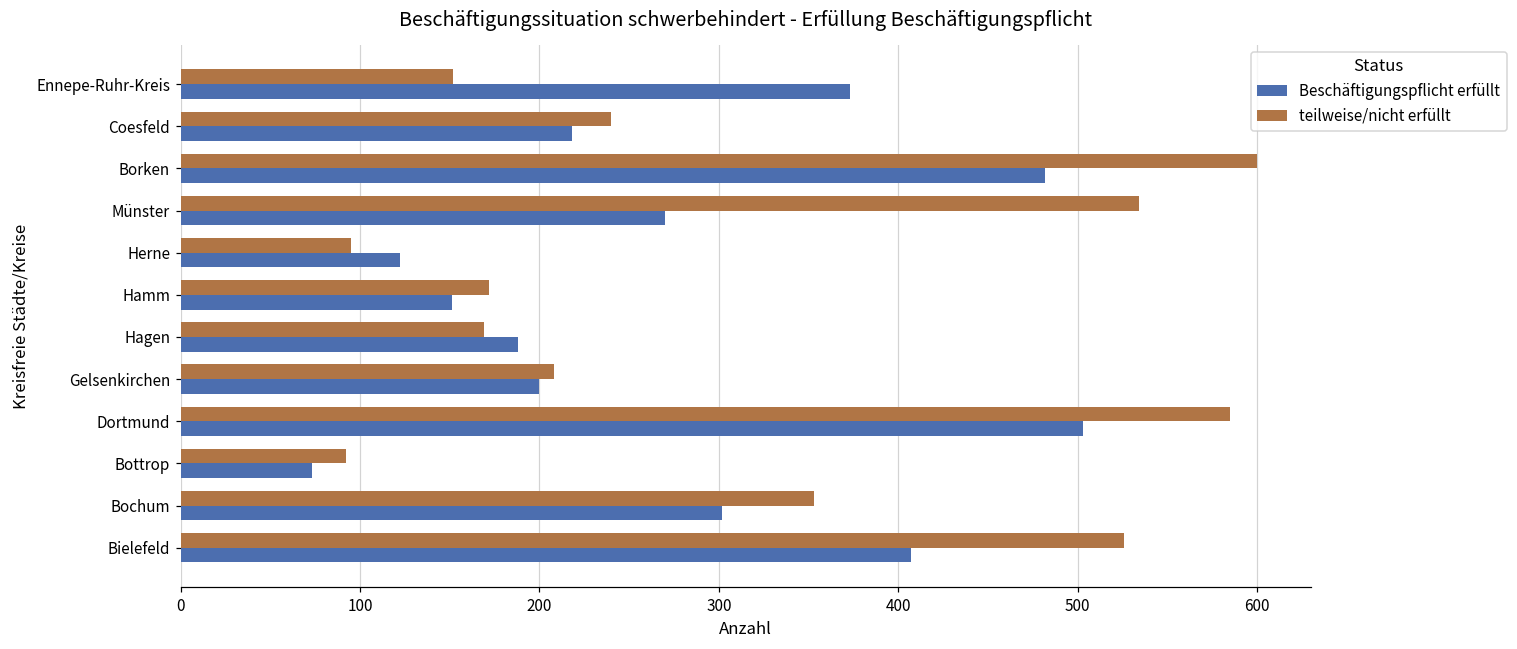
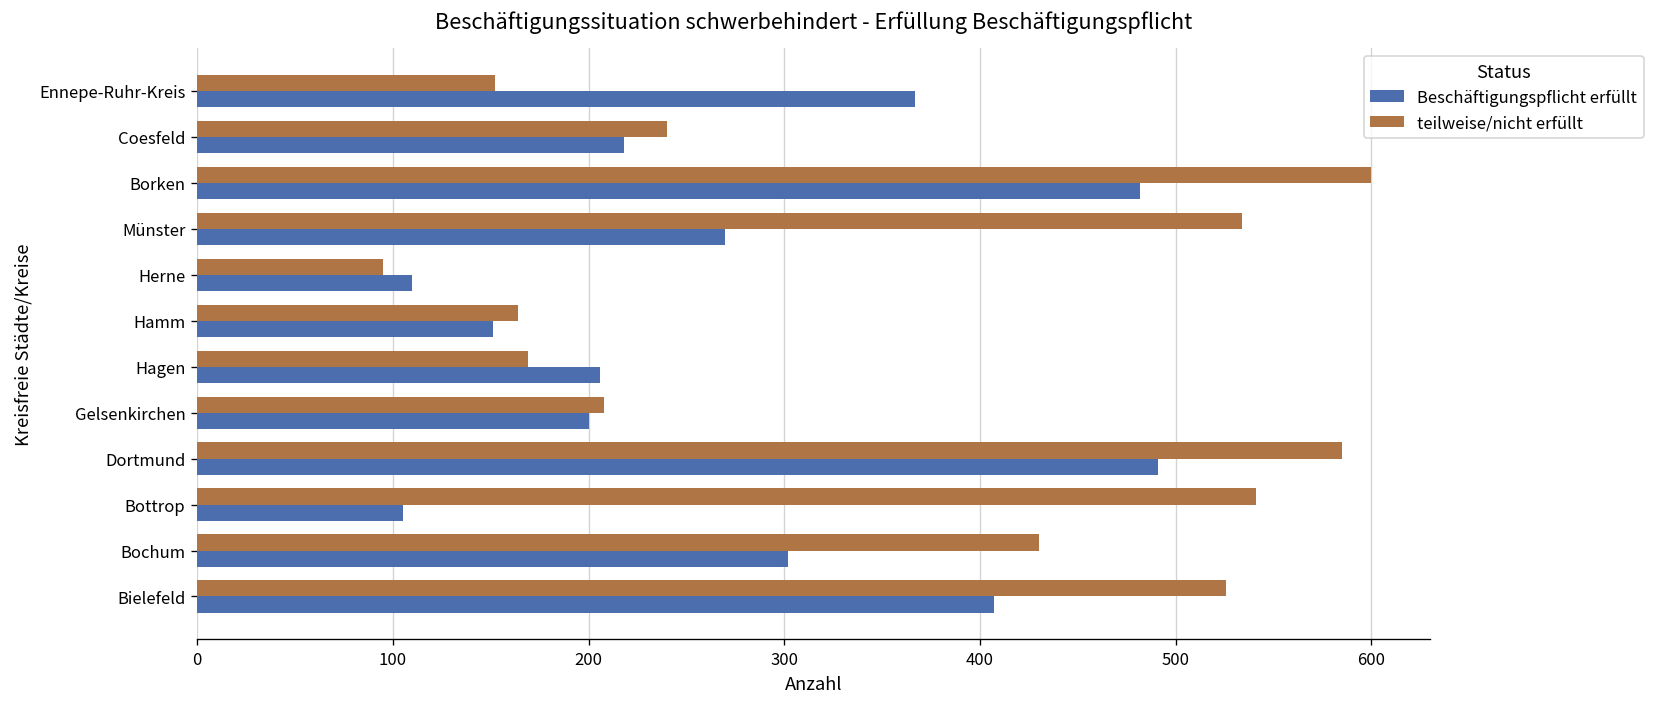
Beschäftigungspflicht erfüllt, Ennepe-Ruhr-Kreis: 373 -> 367
Beschäftigungspflicht erfüllt, Herne: 122 -> 110
teilweise/nicht erfüllt, Hamm: 172 -> 164
Beschäftigungspflicht erfüllt, Hagen: 188 -> 206
Beschäftigungspflicht erfüllt, Dortmund: 503 -> 491
teilweise/nicht erfüllt, Bottrop: 92 -> 541
Beschäftigungspflicht erfüllt, Bottrop: 73 -> 105
teilweise/nicht erfüllt, Bochum: 353 -> 430
